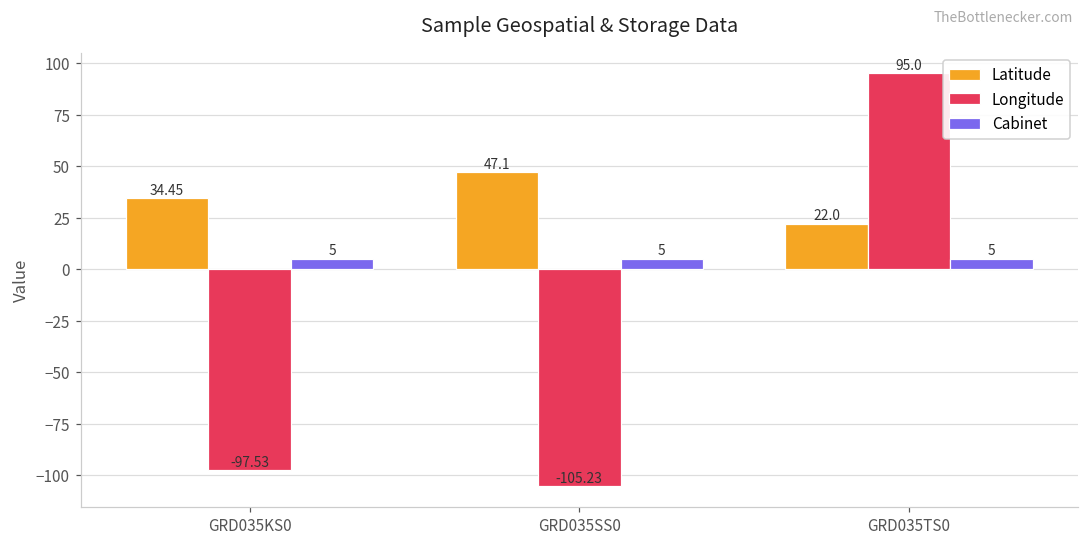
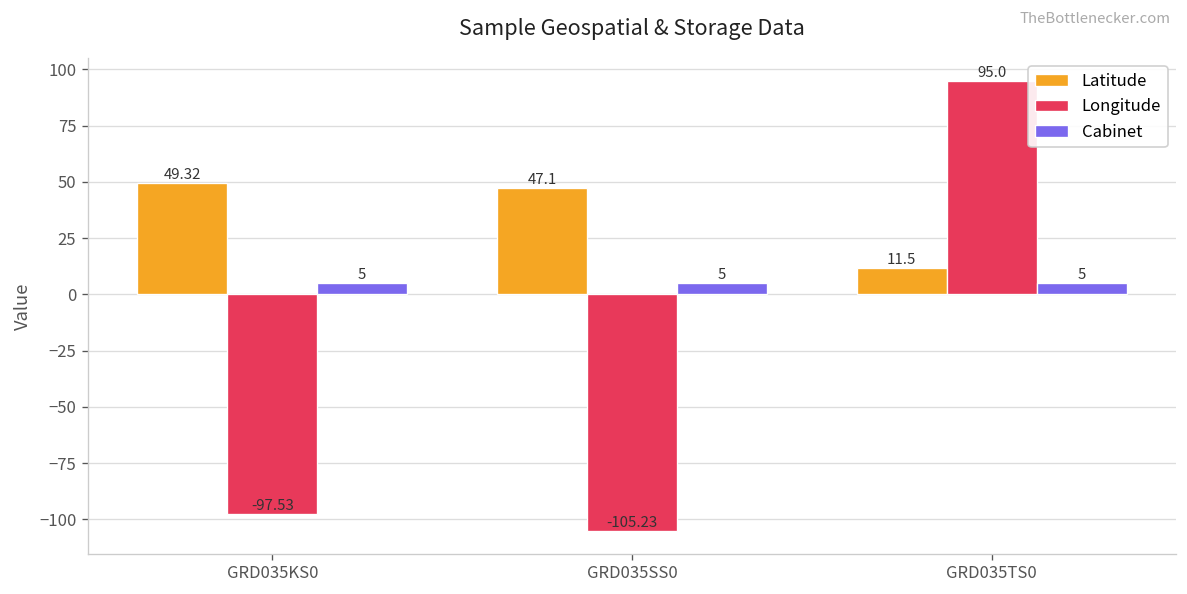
Latitude, GRD035KS0: 34.45 -> 49.32
Latitude, GRD035TS0: 22.0 -> 11.5
